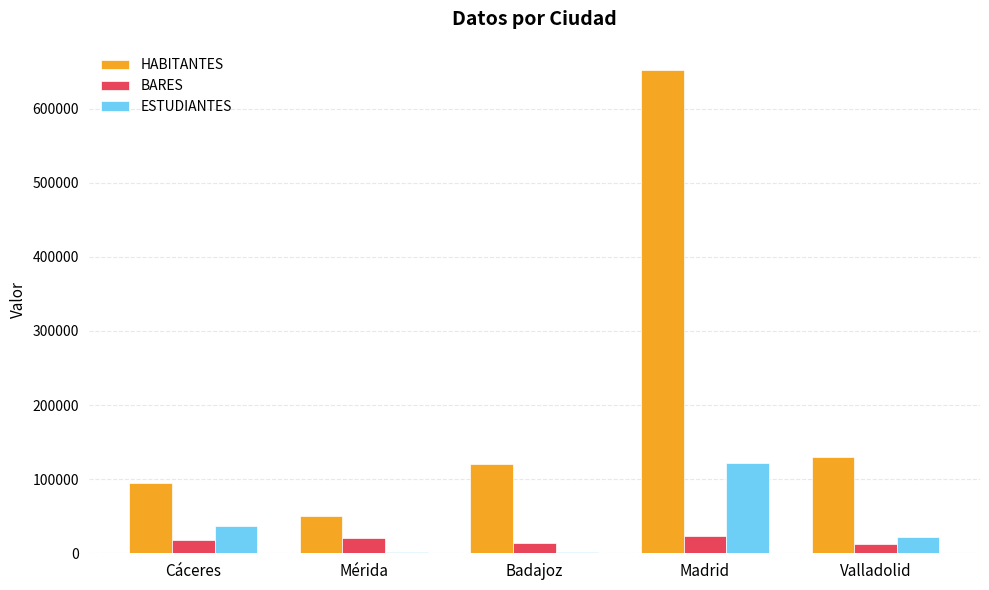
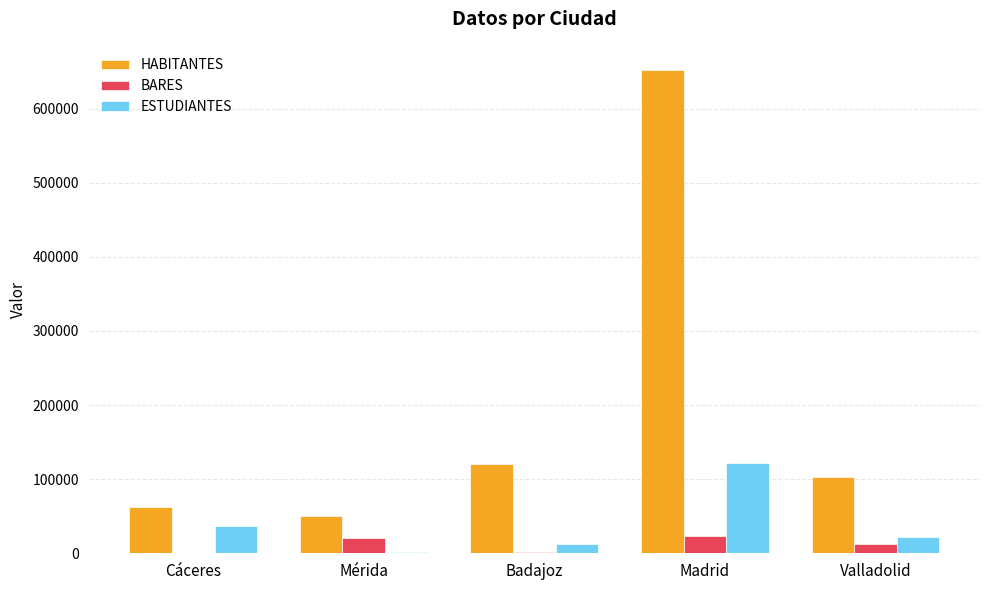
HABITANTES, Cáceres: 100000 -> 60000
BARES, Cáceres: 20000 -> 0
BARES, Badajoz: 10000 -> 0
ESTUDIANTES, Badajoz: 0 -> 10000
HABITANTES, Valladolid: 130000 -> 100000
